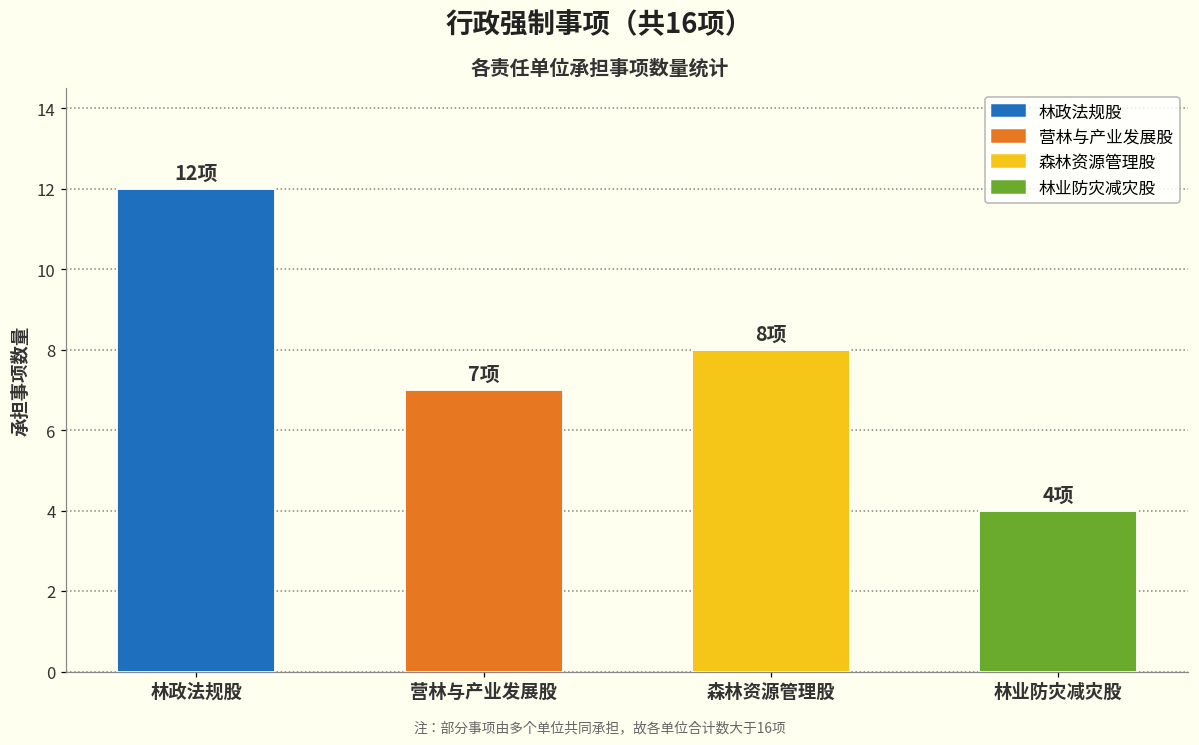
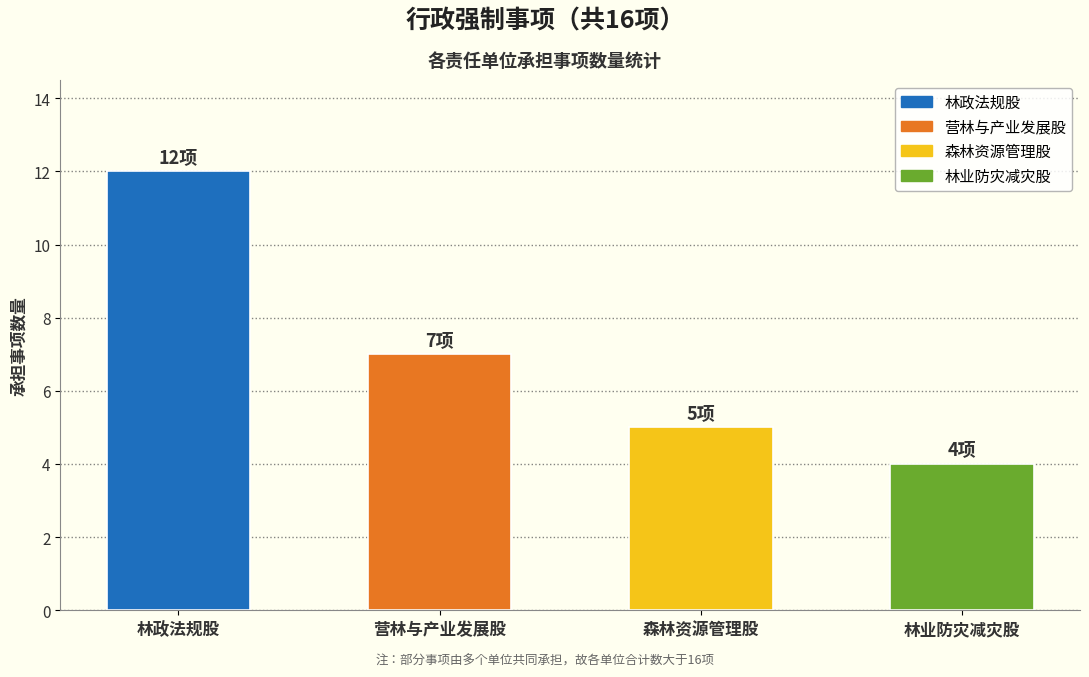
森林资源管理股: 8项 -> 5项
